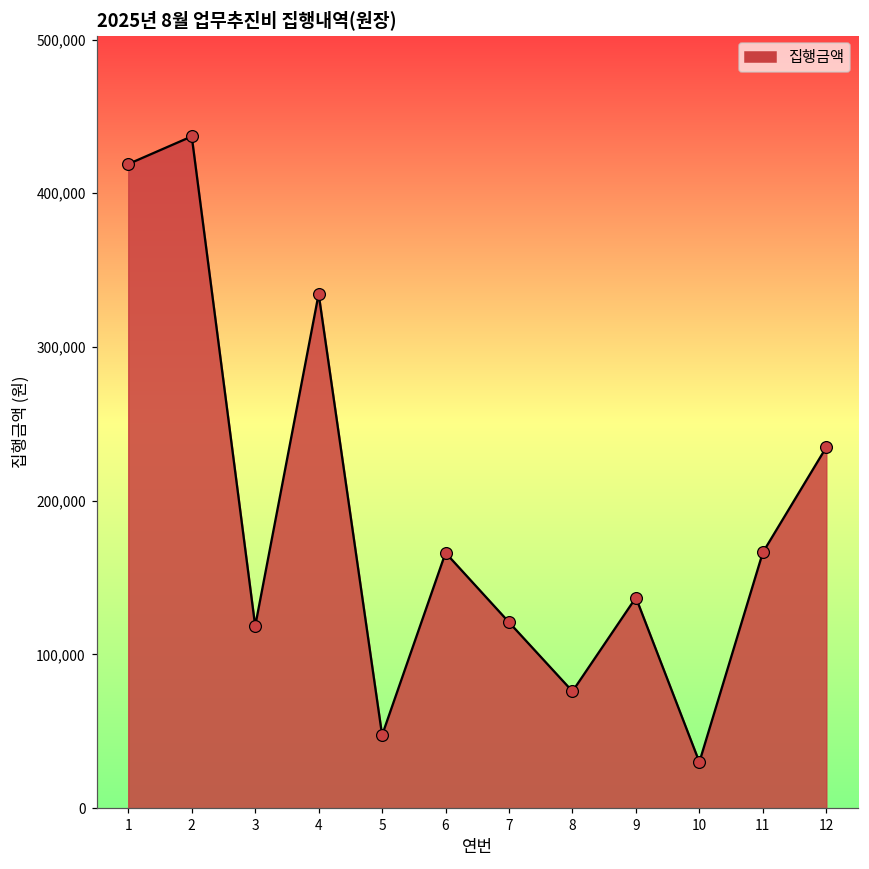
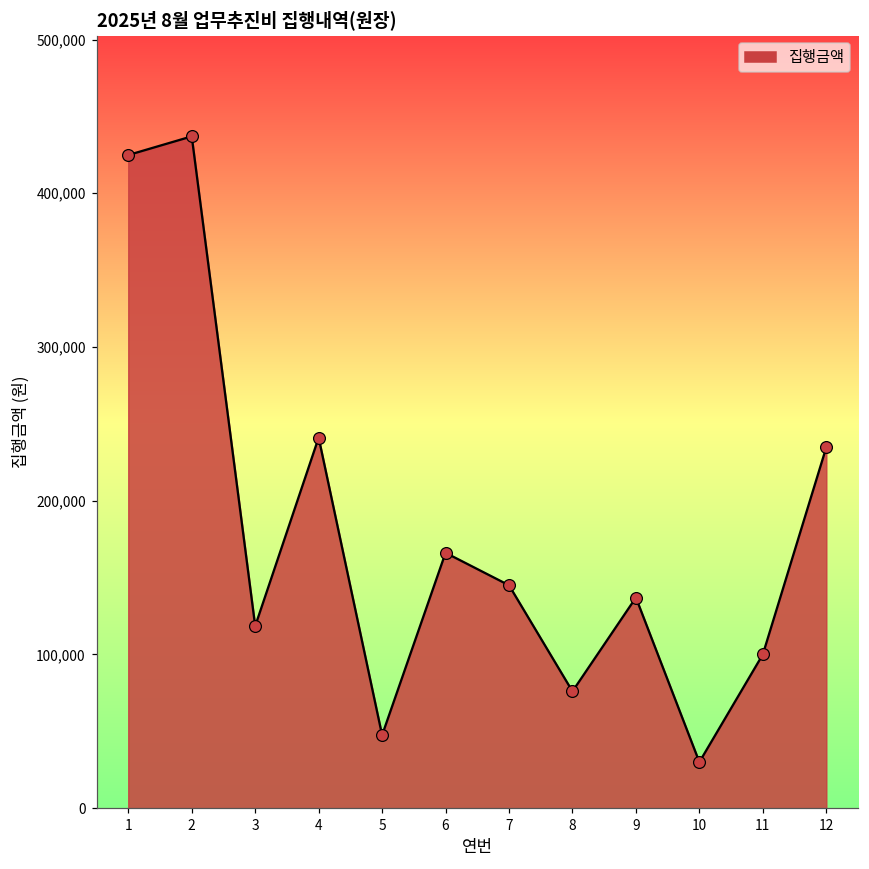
1: 419,000 -> 425,000
4: 335,000 -> 241,000
7: 121,000 -> 145,000
11: 166,000 -> 100,000
